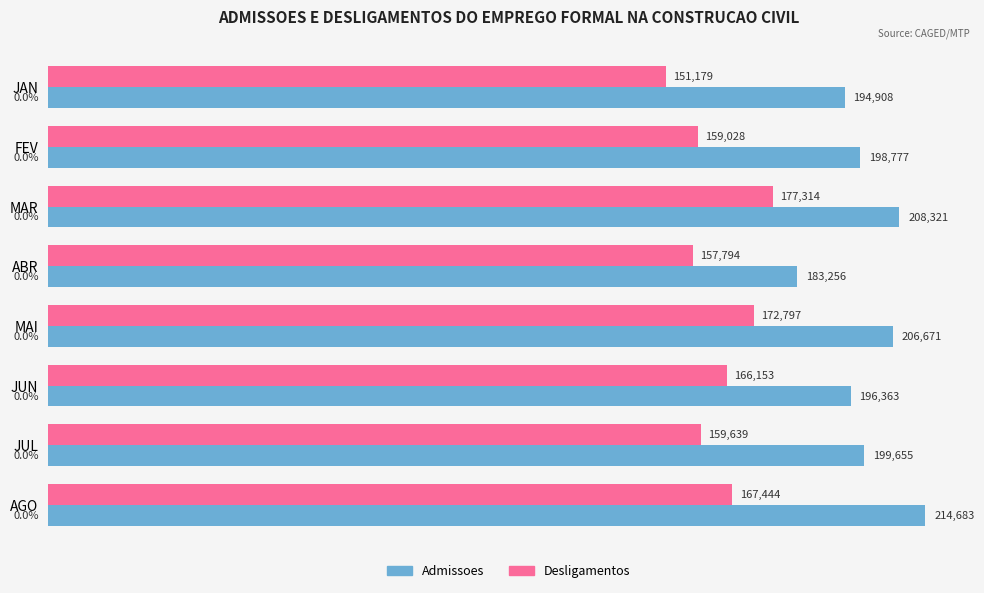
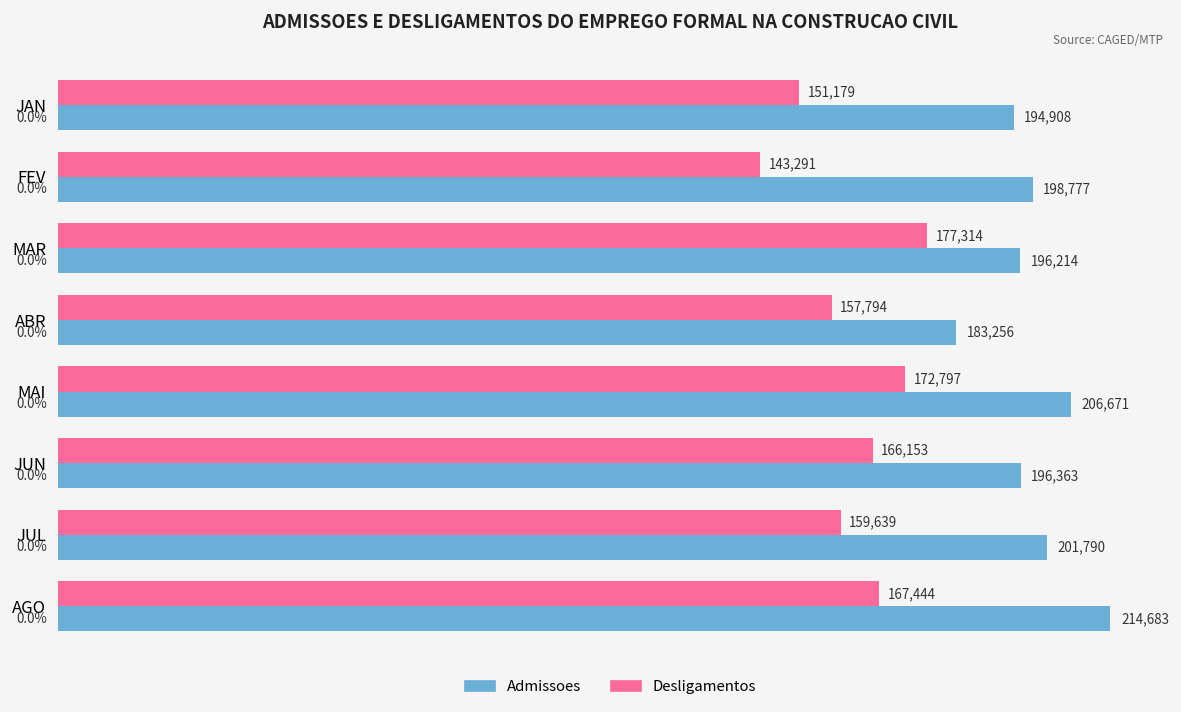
Desligamentos, FEV: 159,028 -> 143,291
Admissoes, MAR: 208,321 -> 196,214
Admissoes, JUL: 199,655 -> 201,790
